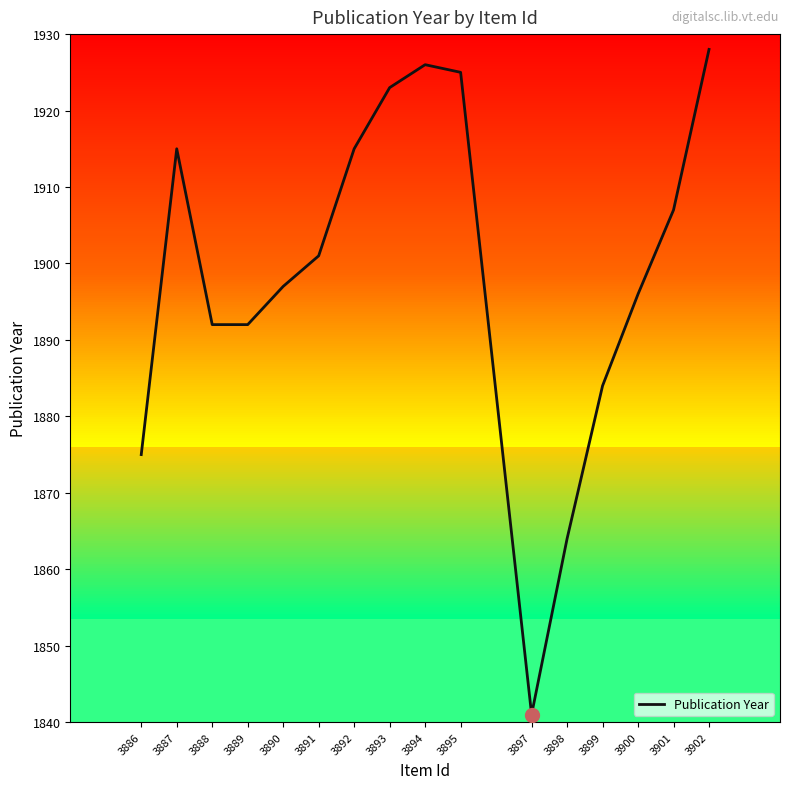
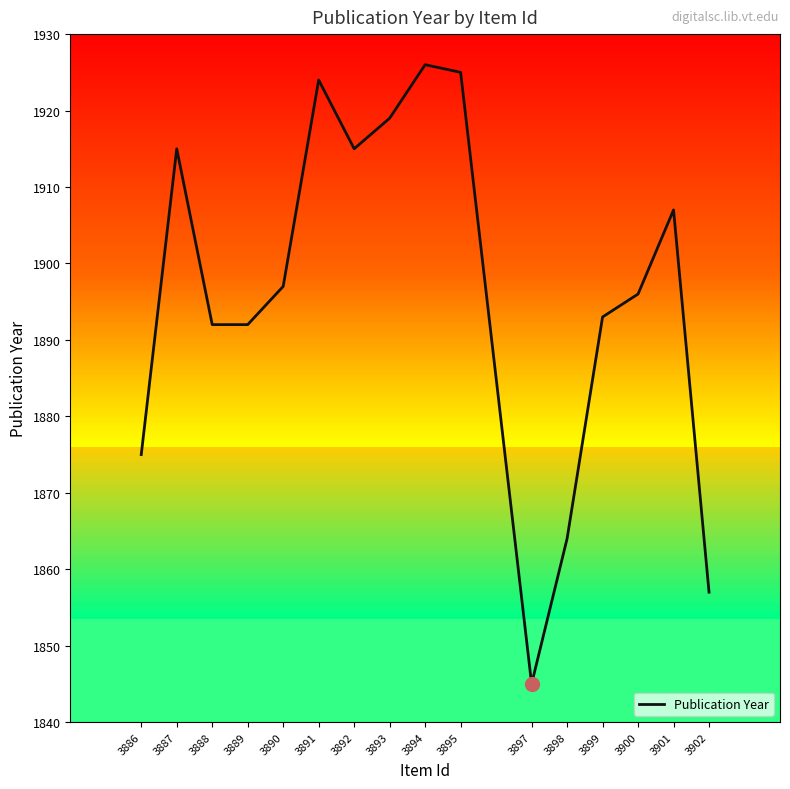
Publication Year, 3891: 1901 -> 1924
Publication Year, 3893: 1923 -> 1919
Publication Year, 3897: 1841 -> 1845
Publication Year, 3899: 1884 -> 1893
Publication Year, 3902: 1928 -> 1857
